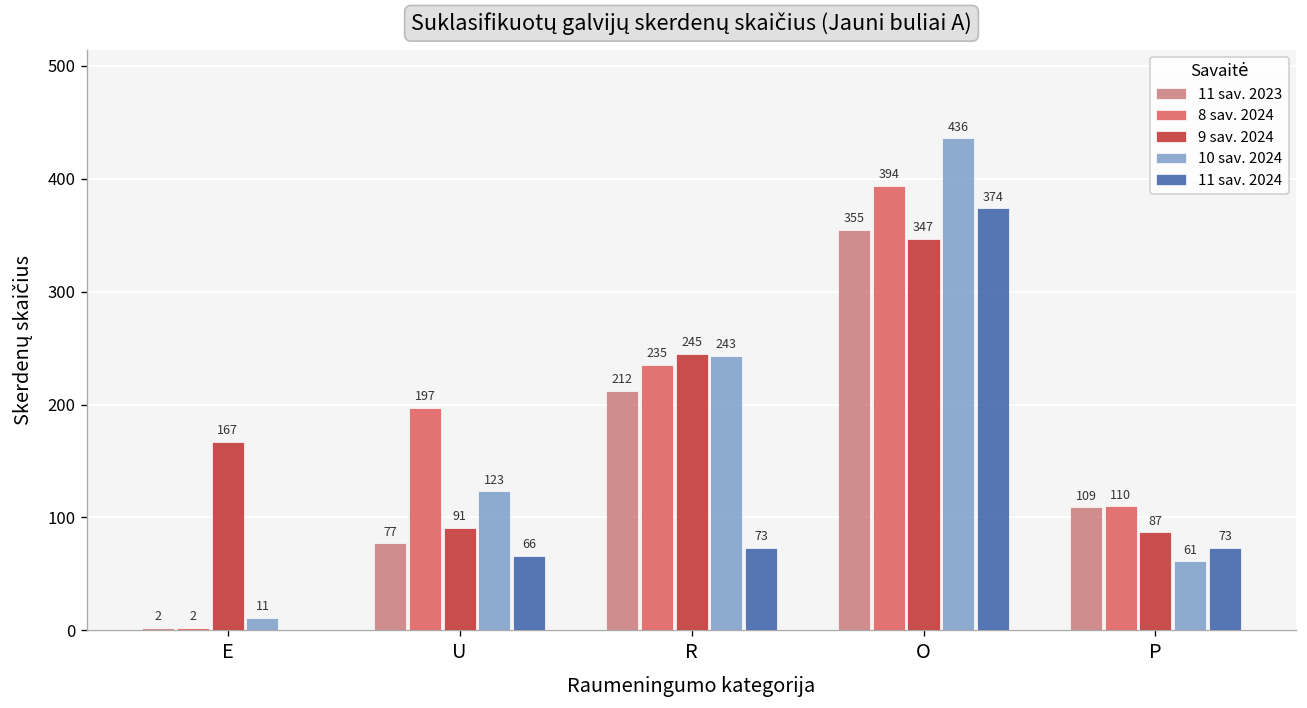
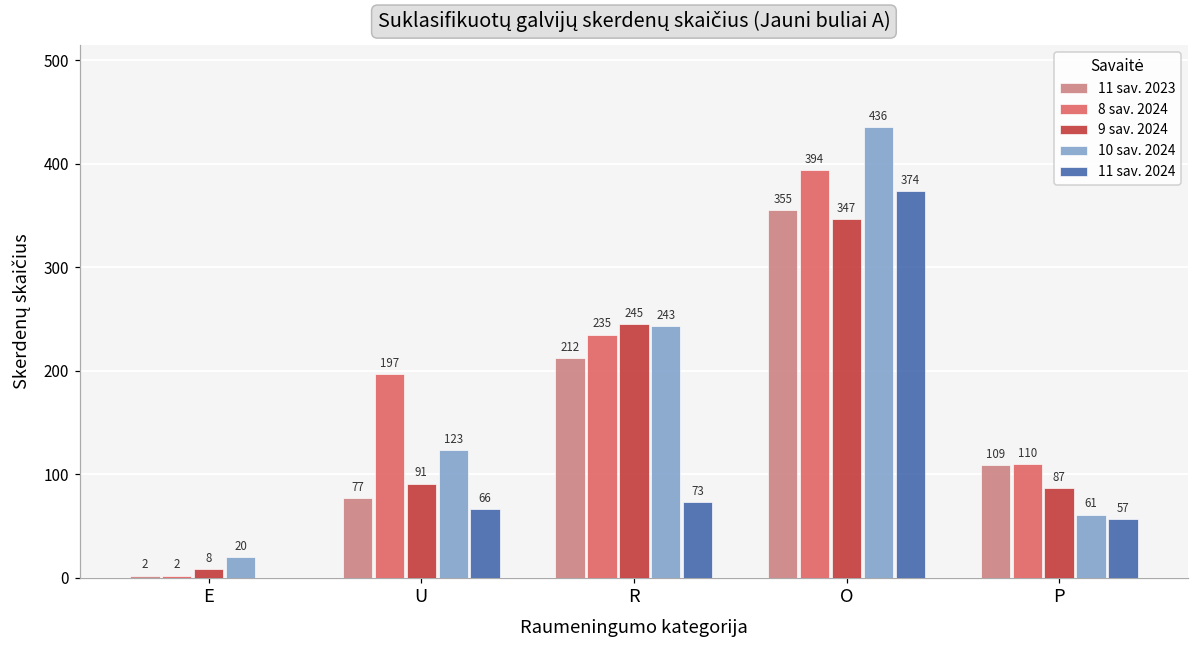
9 sav. 2024, E: 167 -> 8
10 sav. 2024, E: 11 -> 20
11 sav. 2024, P: 73 -> 57
